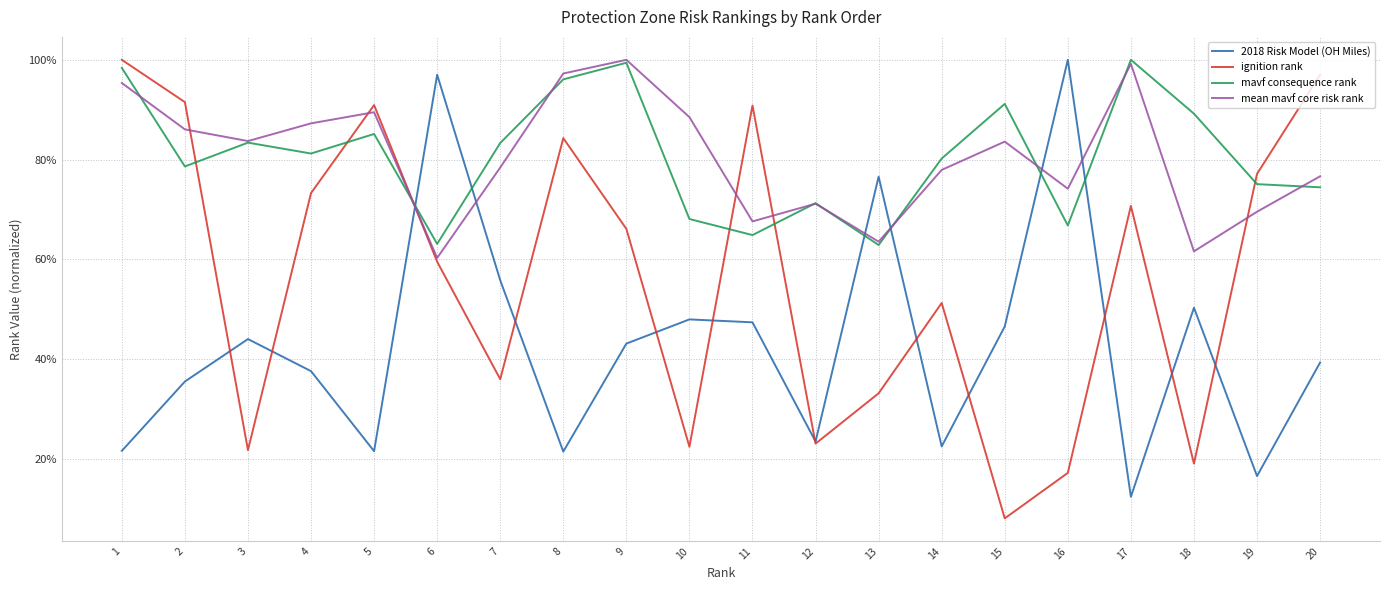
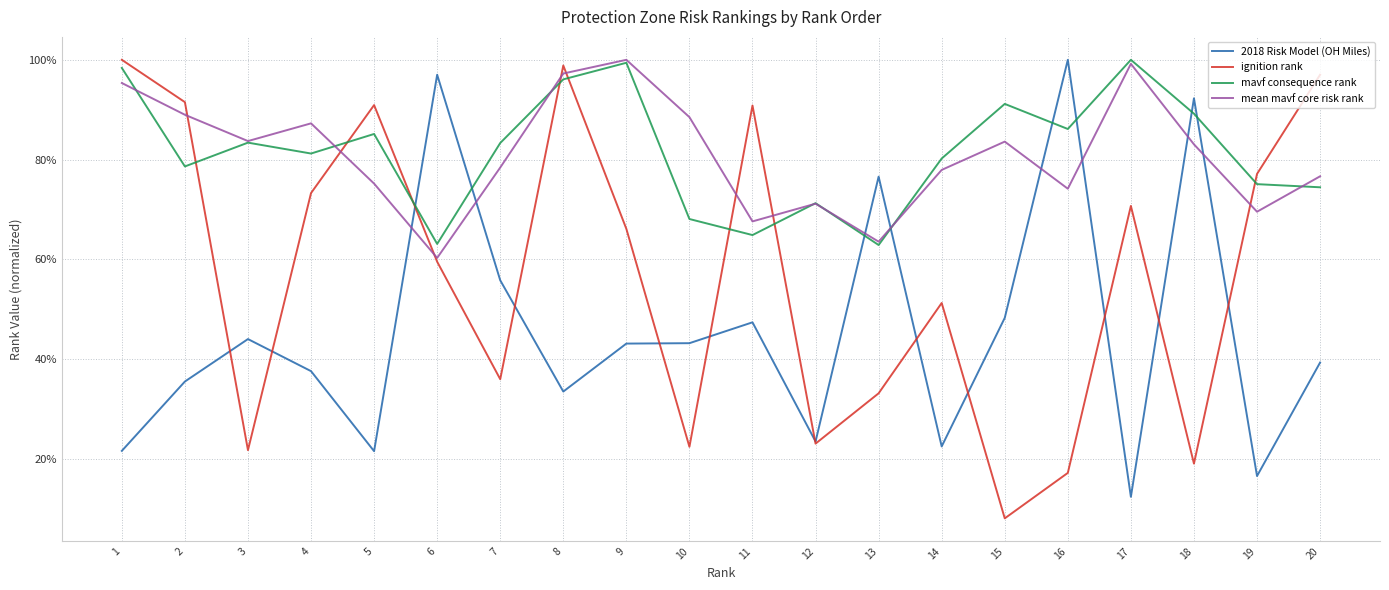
mean mavf core risk rank, 2: 86% -> 89%
mean mavf core risk rank, 5: 90% -> 75%
2018 Risk Model (OH Miles), 8: 22% -> 34%
ignition rank, 8: 84% -> 99%
2018 Risk Model (OH Miles), 10: 48% -> 43%
2018 Risk Model (OH Miles), 15: 47% -> 48%
mavf consequence rank, 16: 67% -> 86%
2018 Risk Model (OH Miles), 18: 50% -> 92%
mean mavf core risk rank, 18: 62% -> 83%
